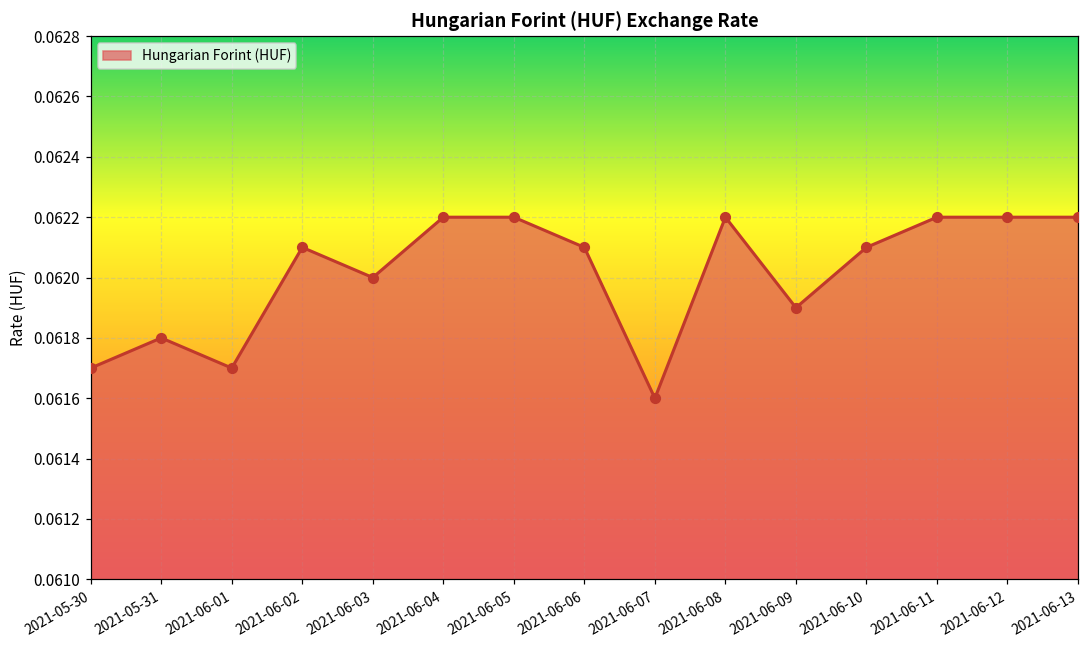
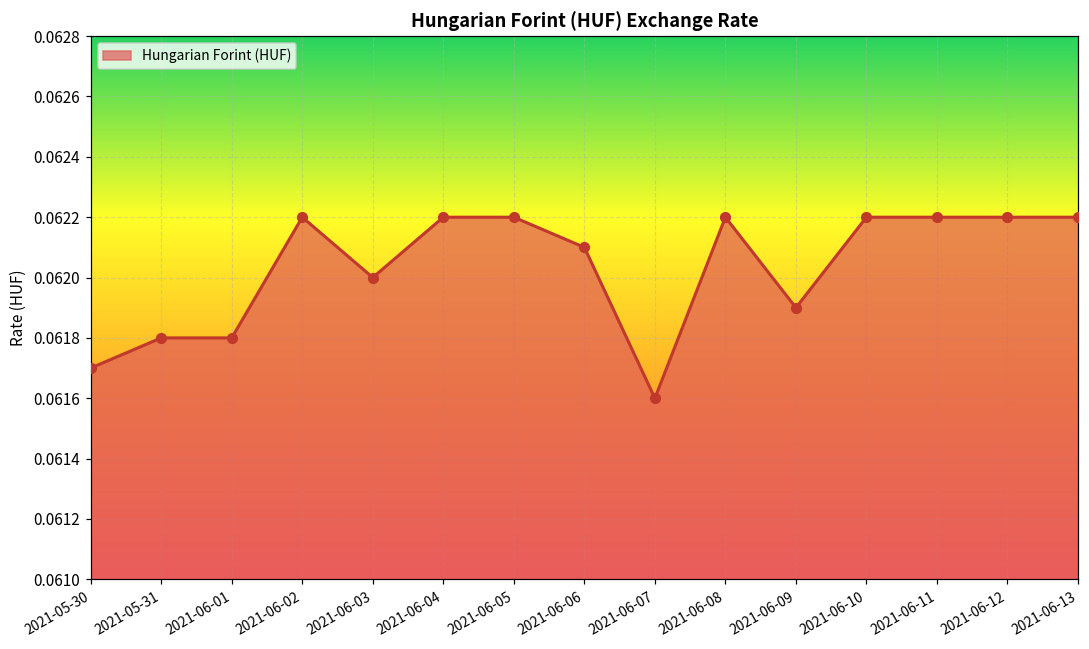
2021-06-01: 0.0617 -> 0.0618
2021-06-02: 0.0621 -> 0.0622
2021-06-10: 0.0621 -> 0.0622
